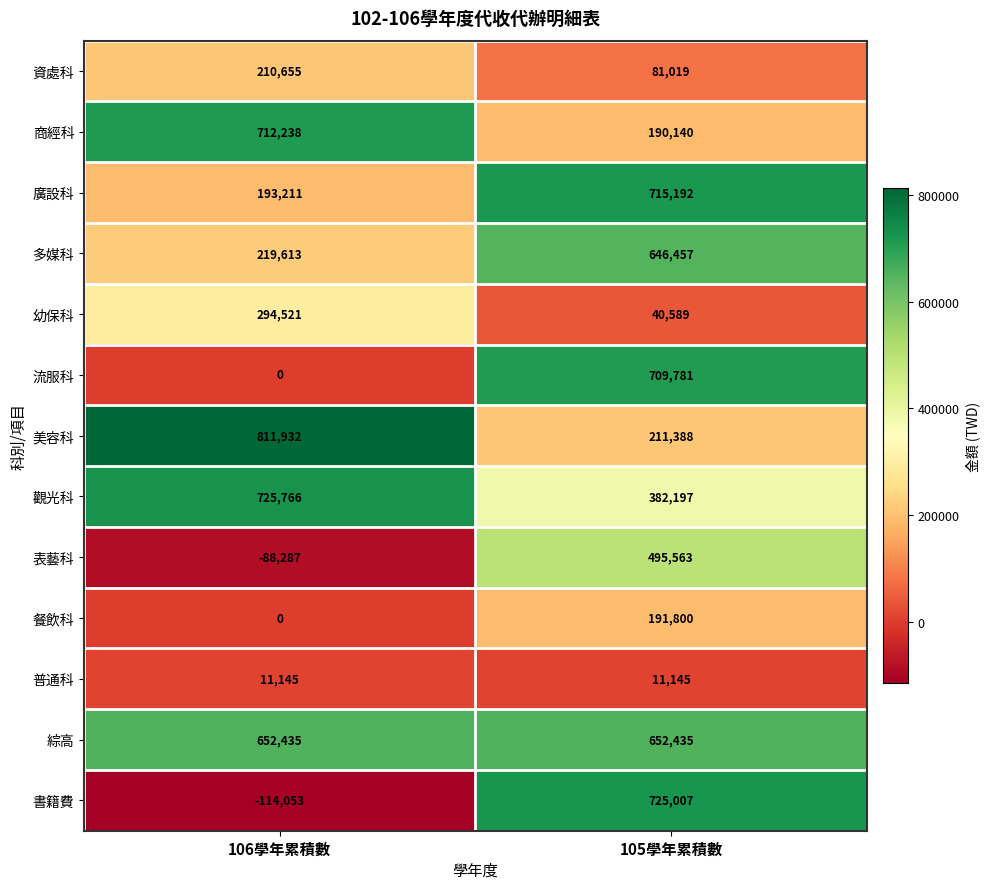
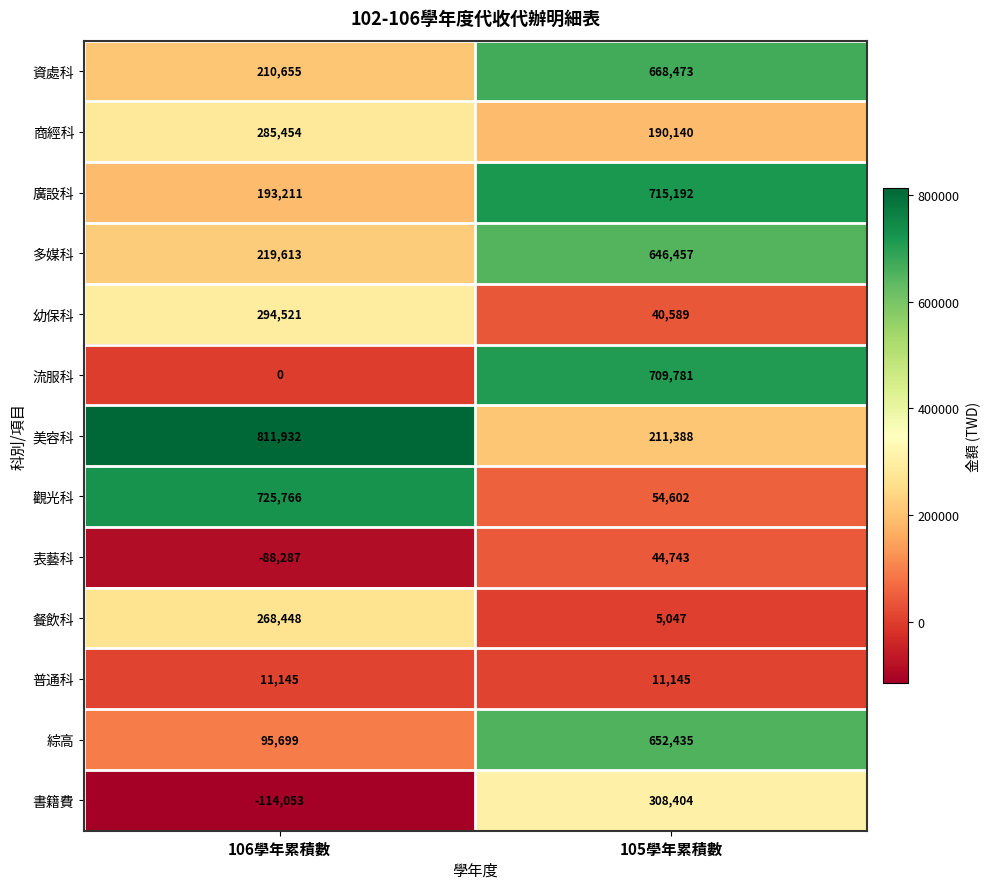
資處科, 105學年累積數: 81,019 -> 668,473
商經科, 106學年累積數: 712,238 -> 285,454
觀光科, 105學年累積數: 382,197 -> 54,602
表藝科, 105學年累積數: 495,563 -> 44,743
餐飲科, 106學年累積數: 0 -> 268,448
餐飲科, 105學年累積數: 191,800 -> 5,047
綜高, 106學年累積數: 652,435 -> 95,699
書籍費, 105學年累積數: 725,007 -> 308,404
